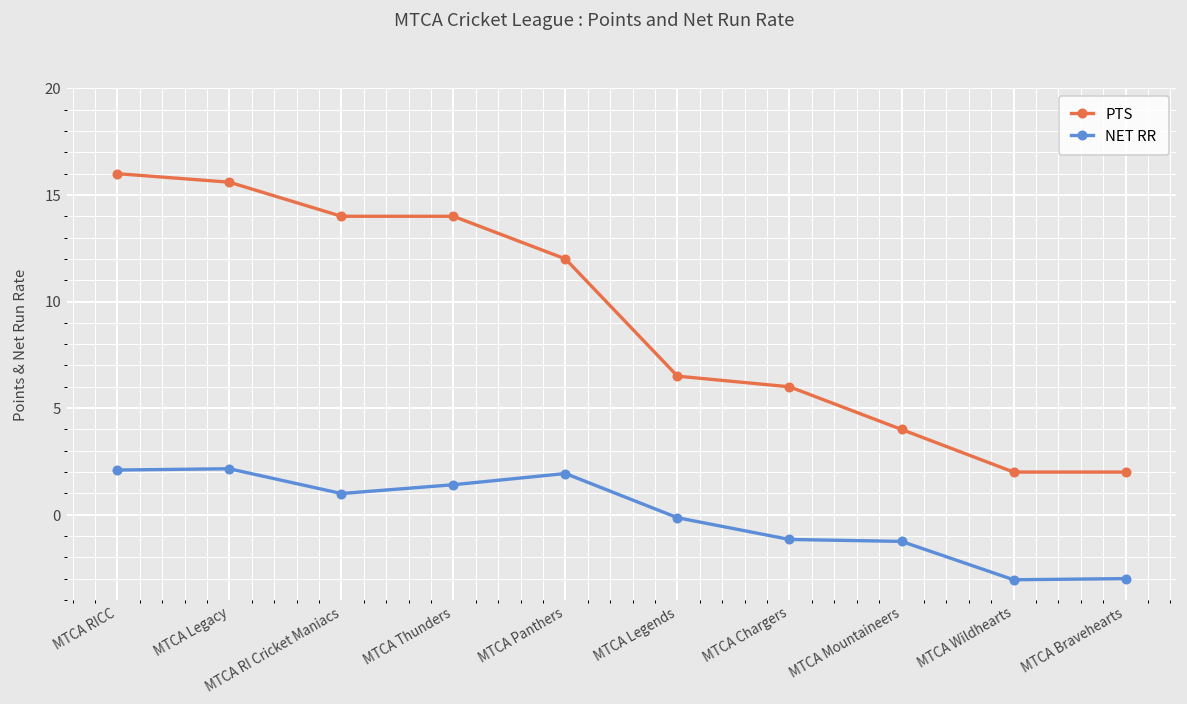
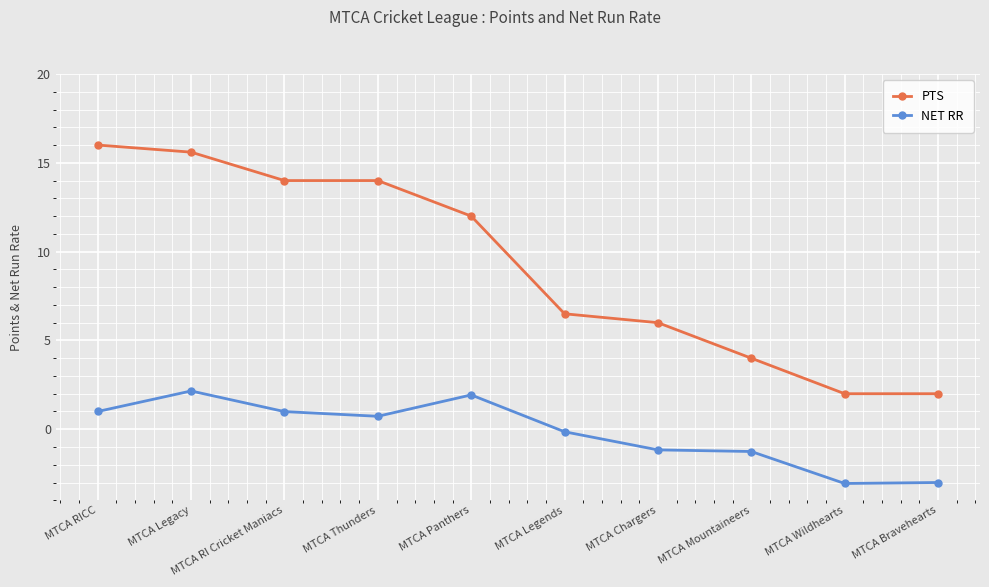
NET RR, MTCA RICC: 2.1 -> 1.0
NET RR, MTCA Thunders: 1.4 -> 0.7
